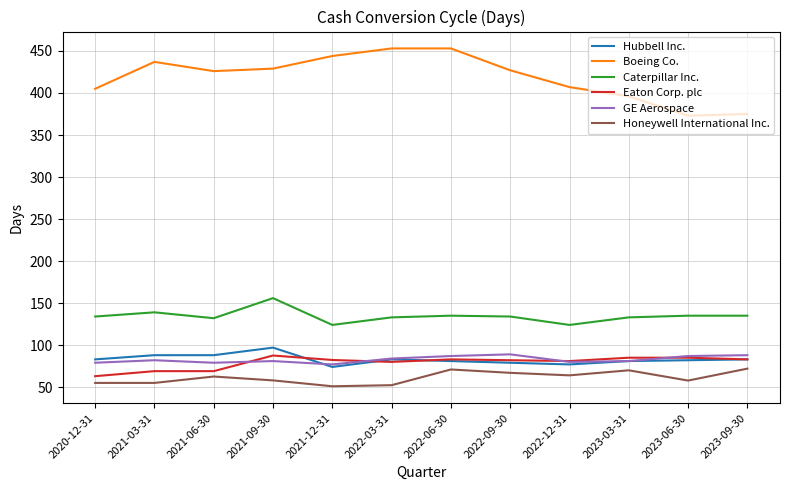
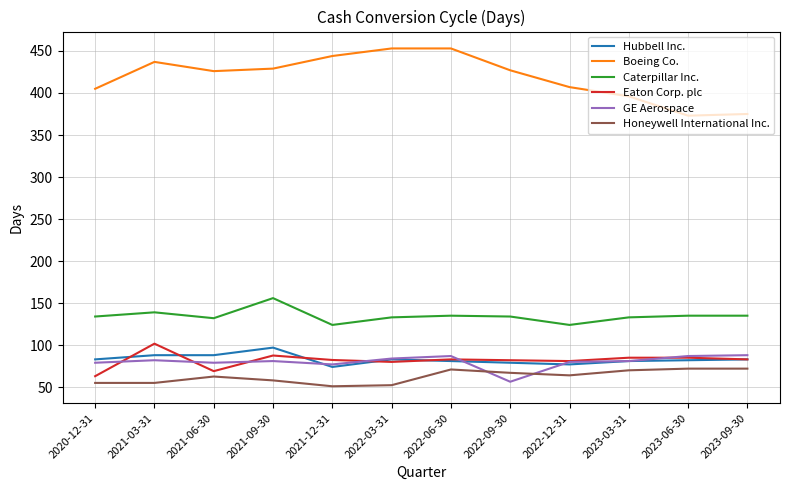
Eaton Corp. plc, 2021-03-31: 70 -> 100
GE Aerospace, 2022-09-30: 90 -> 60
Honeywell International Inc., 2023-06-30: 60 -> 70
